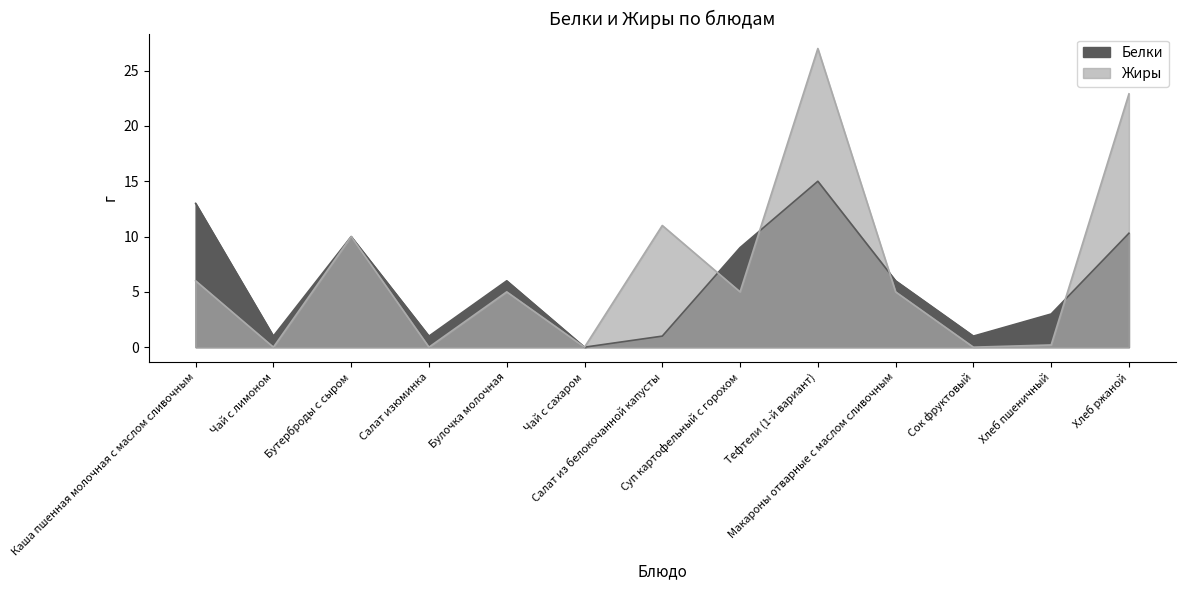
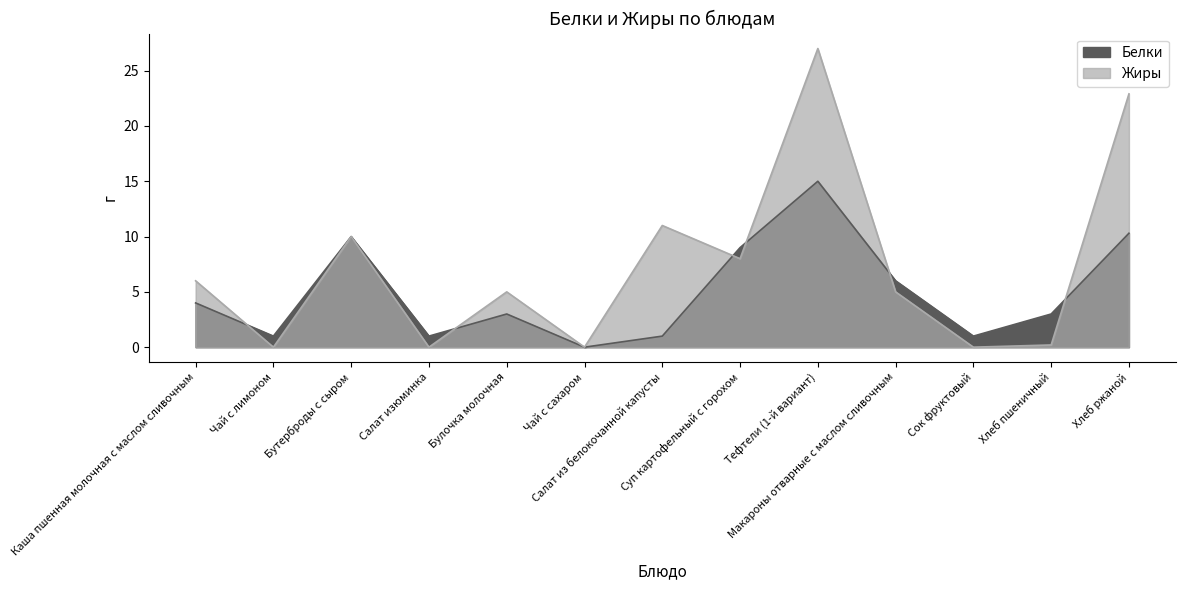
Белки, Каша пшенная молочная с маслом сливочным: 13 -> 4
Белки, Булочка молочная: 6 -> 3
Жиры, Суп картофельный с горохом: 5 -> 8
